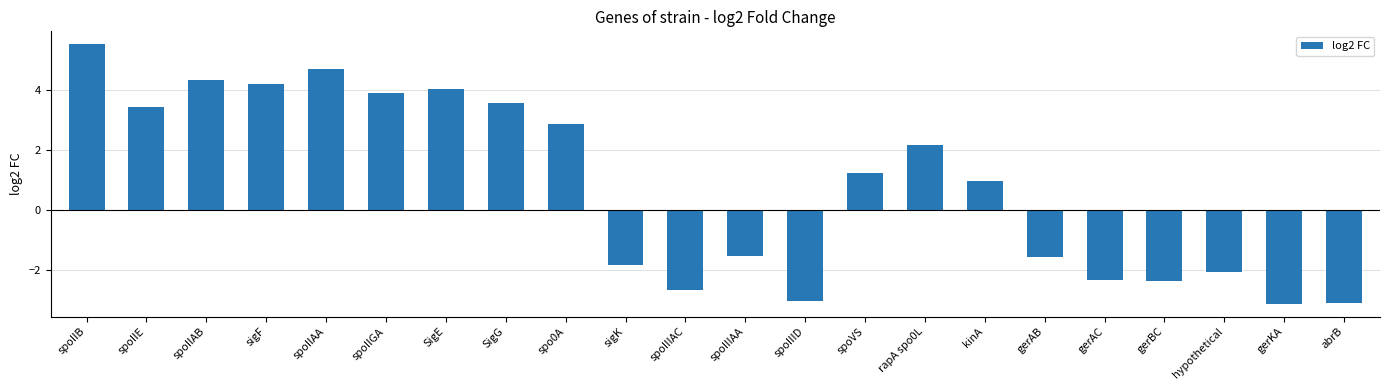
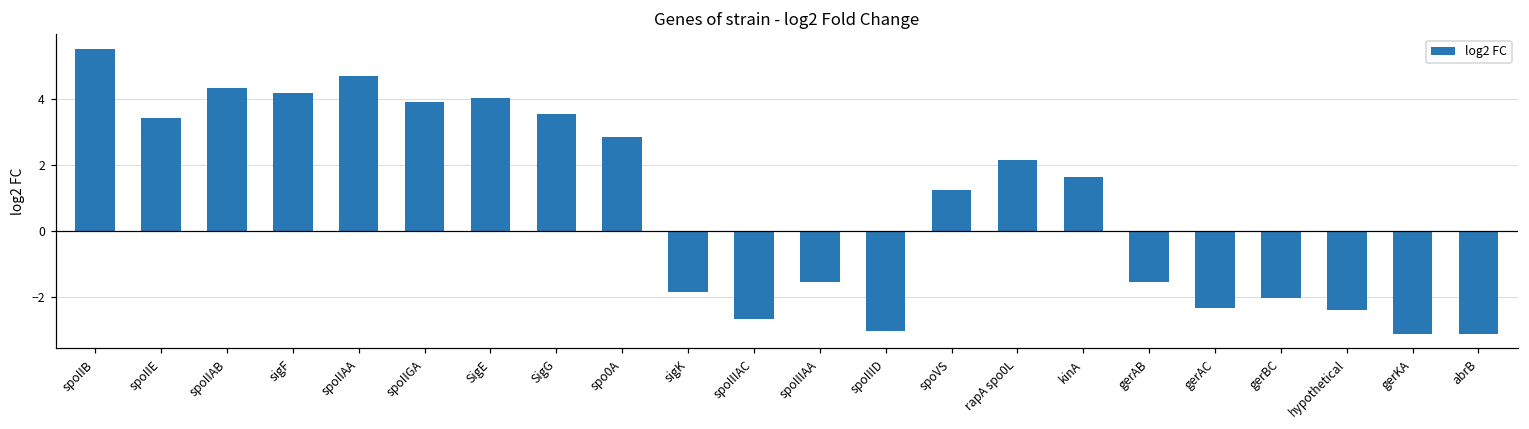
kinA: 1.0 -> 1.7
gerBC: -2.4 -> -2.0
hypothetical: -2.1 -> -2.4
